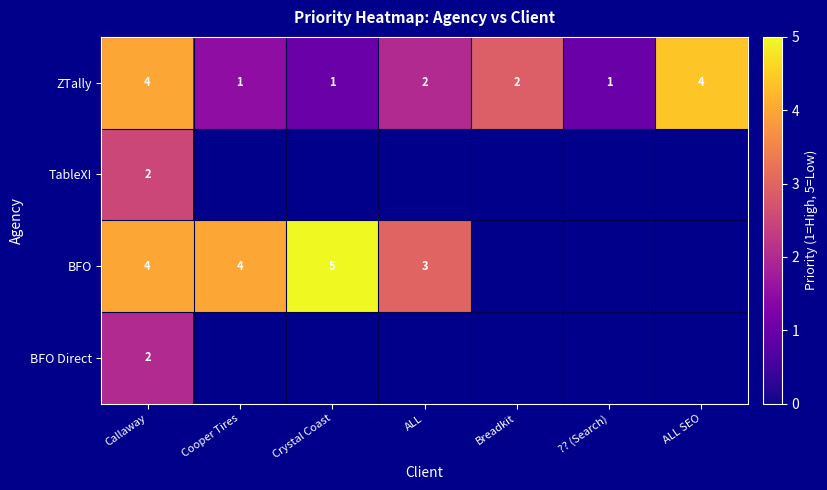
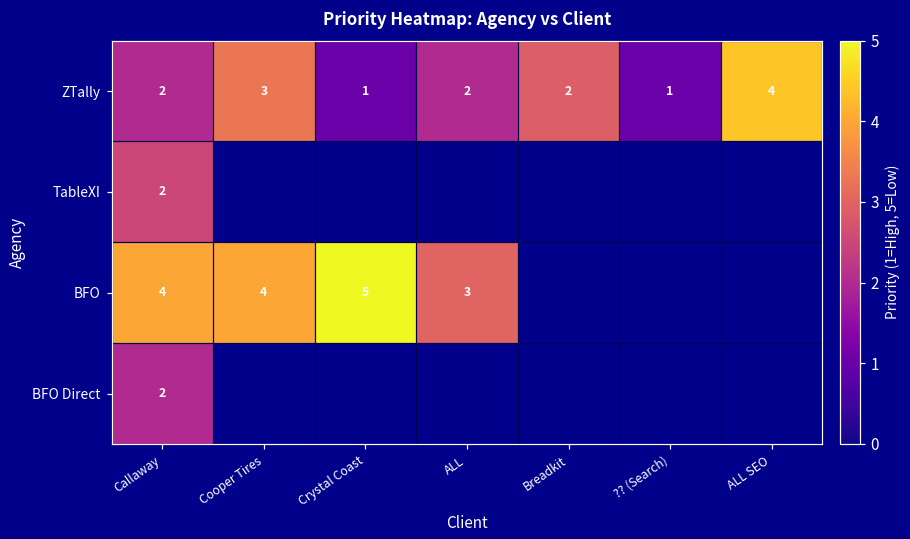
ZTally, Callaway: 4 -> 2
ZTally, Cooper Tires: 1 -> 3
